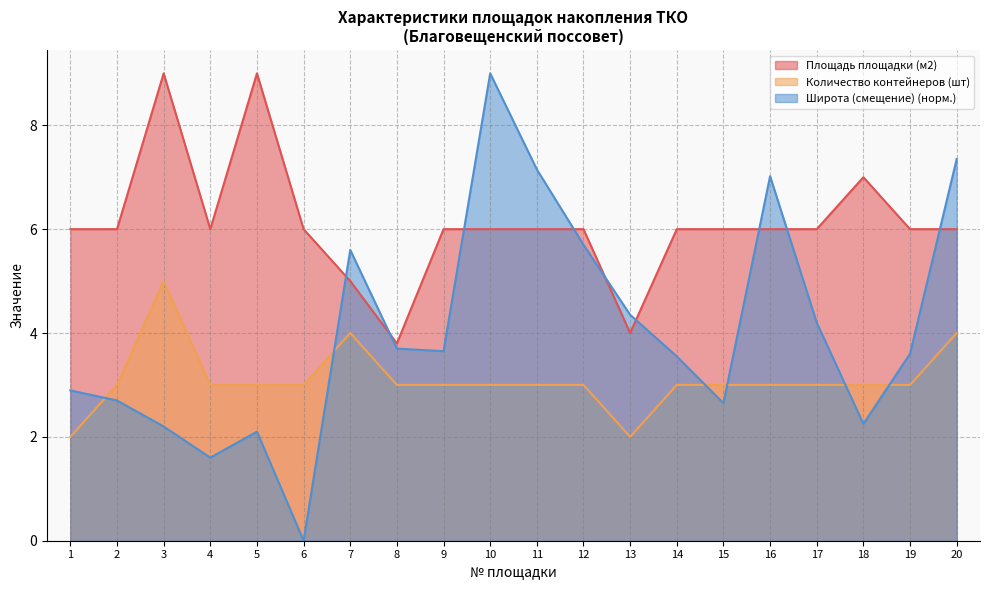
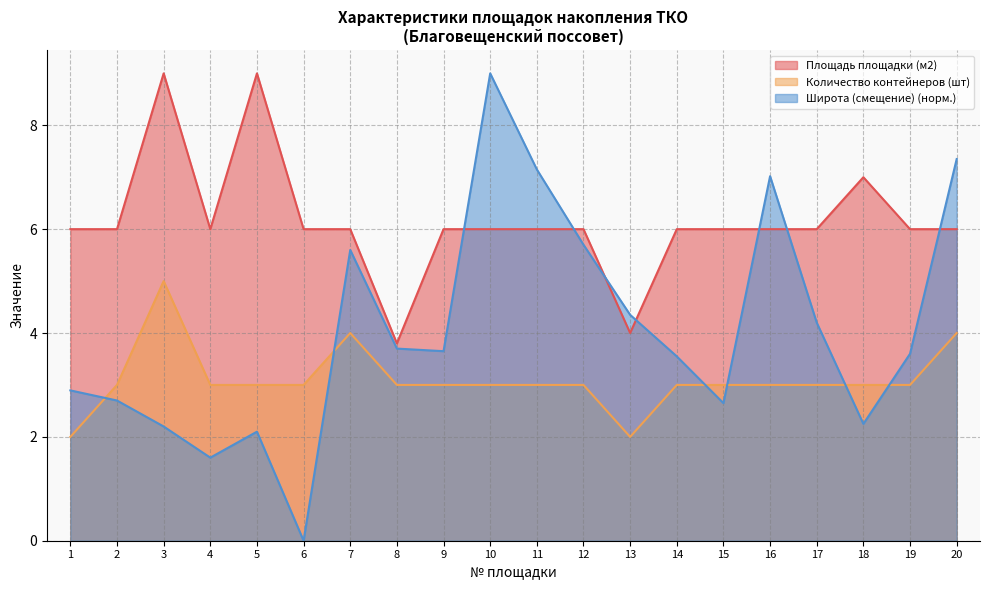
Площадь площадки (м2), 7: 5 -> 6
